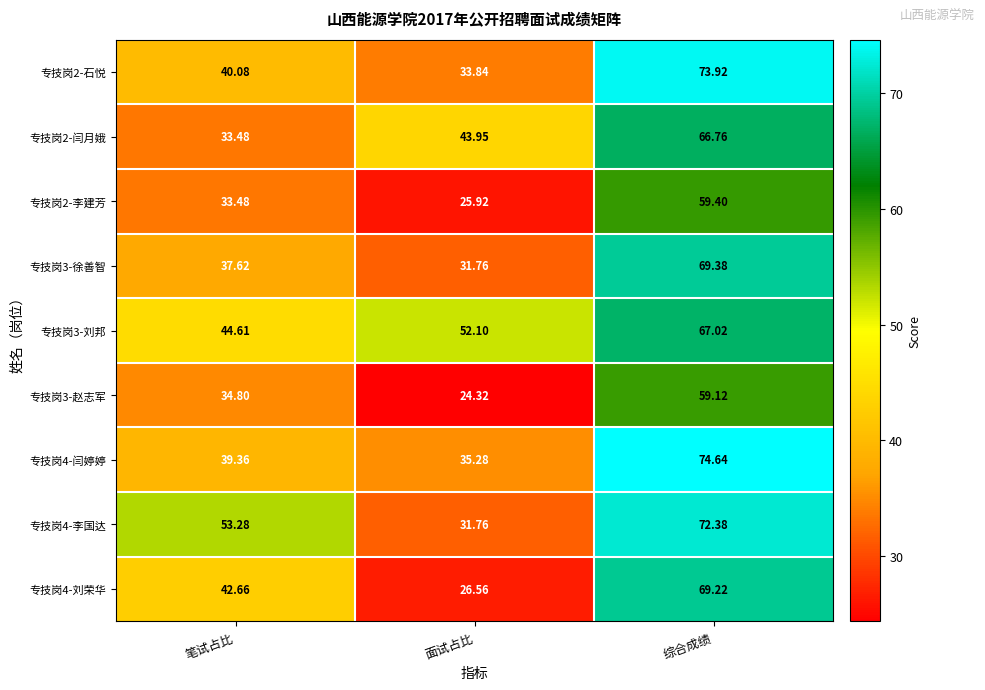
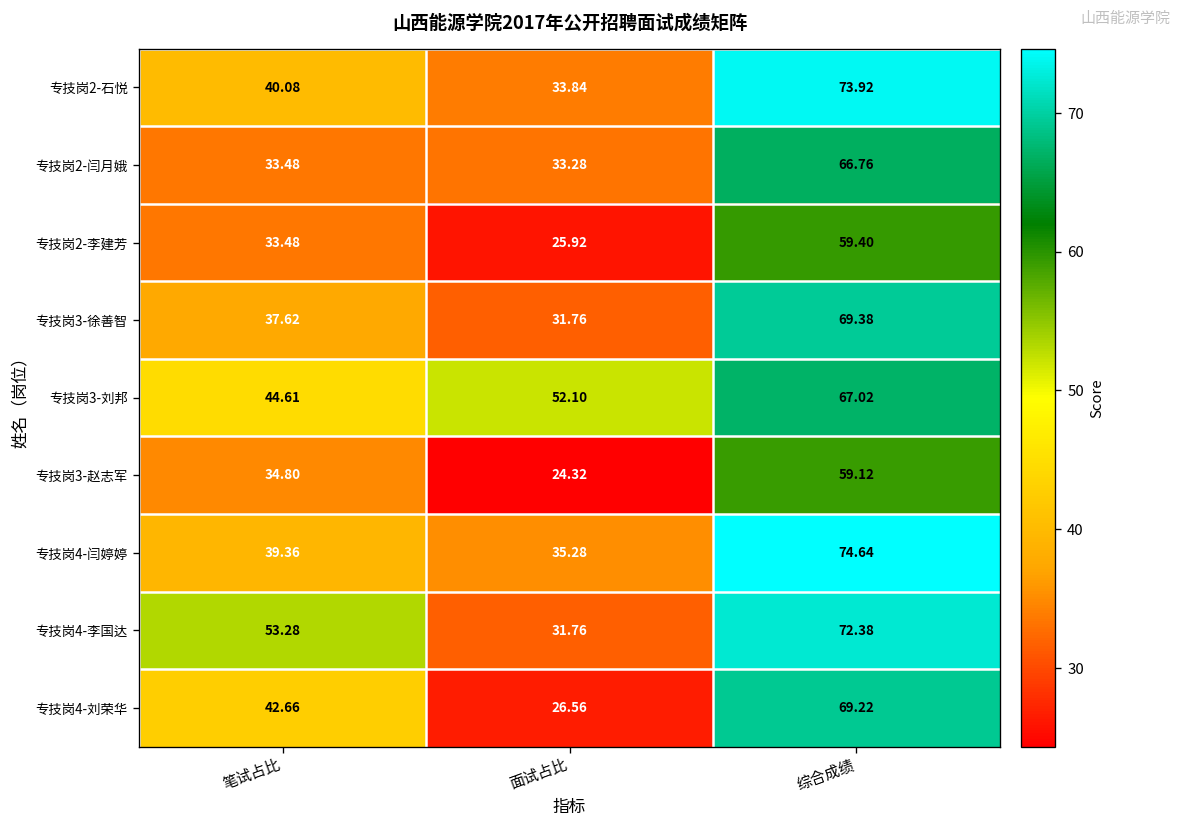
专技岗2-闫月娥, 面试占比: 43.95 -> 33.28
